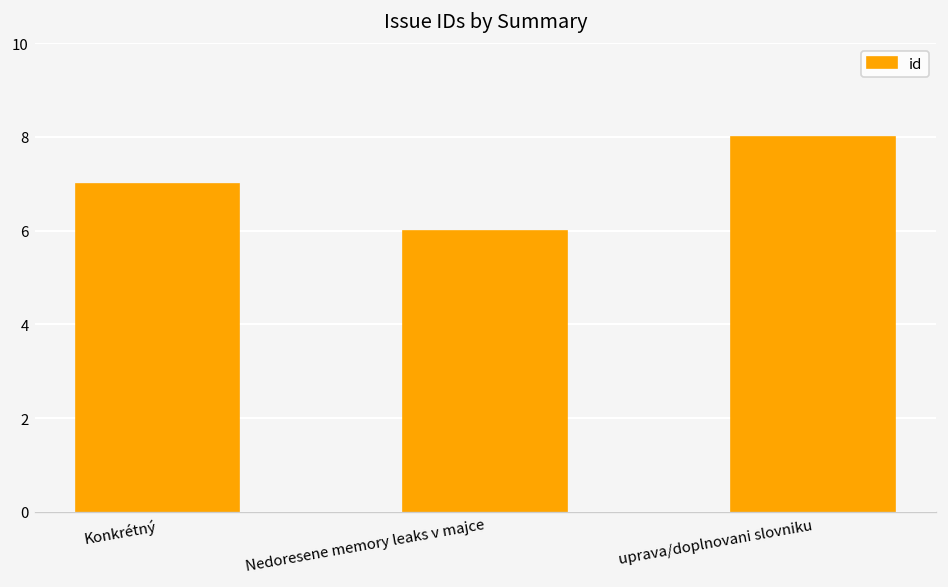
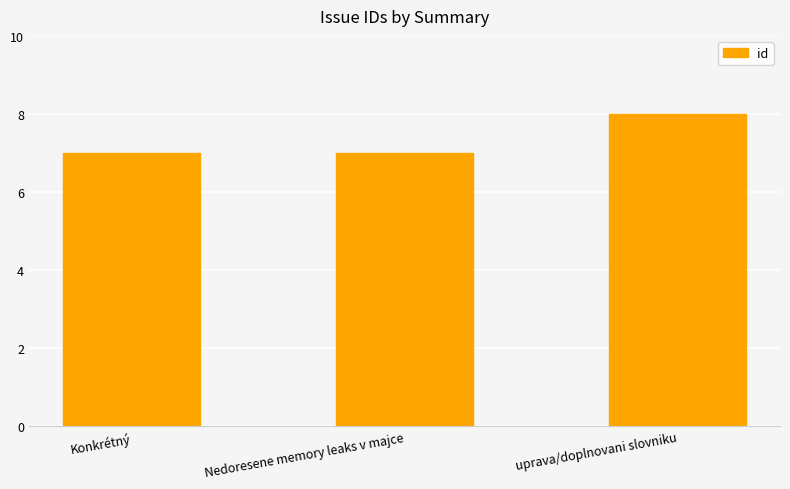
Nedoresene memory leaks v majce: 6 -> 7
